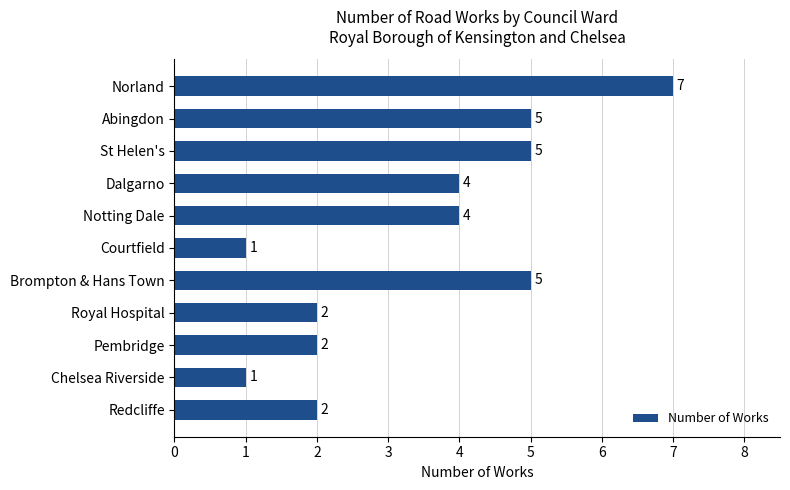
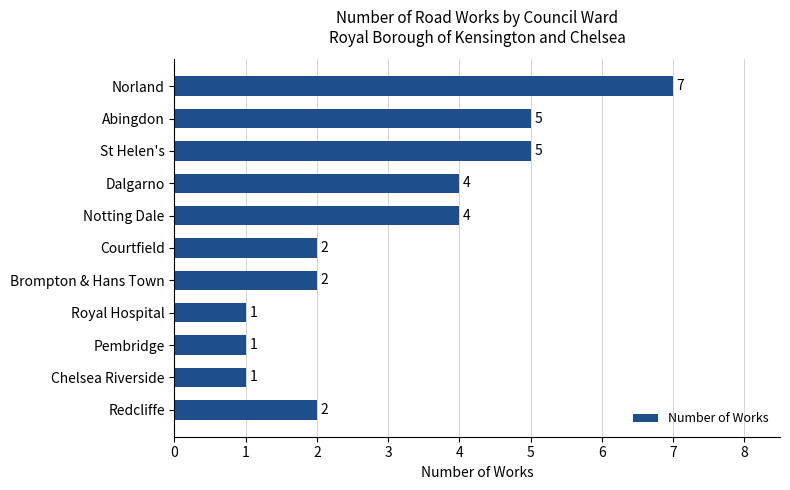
Courtfield: 1 -> 2
Brompton & Hans Town: 5 -> 2
Royal Hospital: 2 -> 1
Pembridge: 2 -> 1
